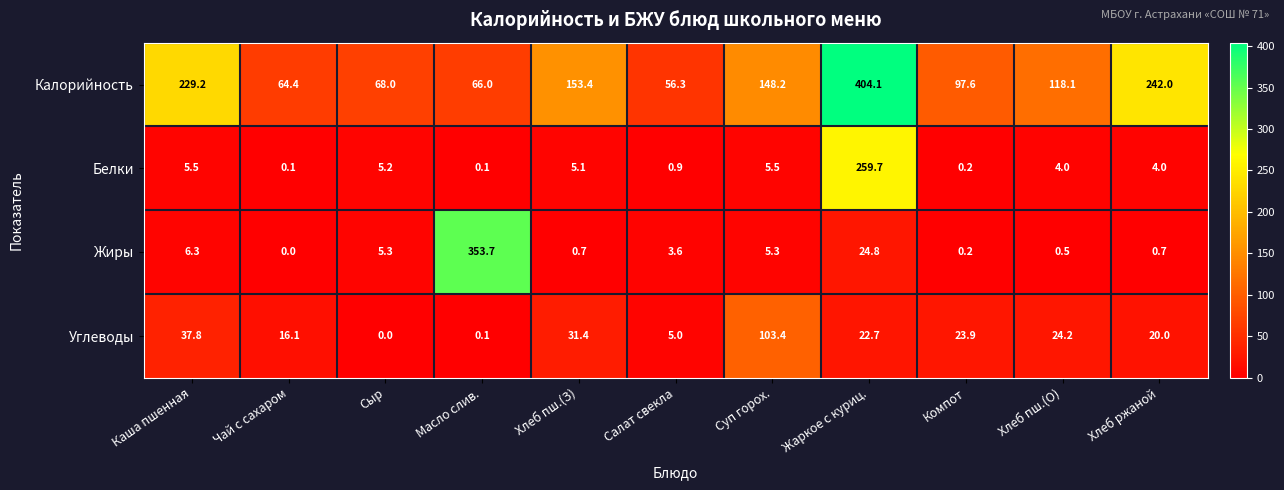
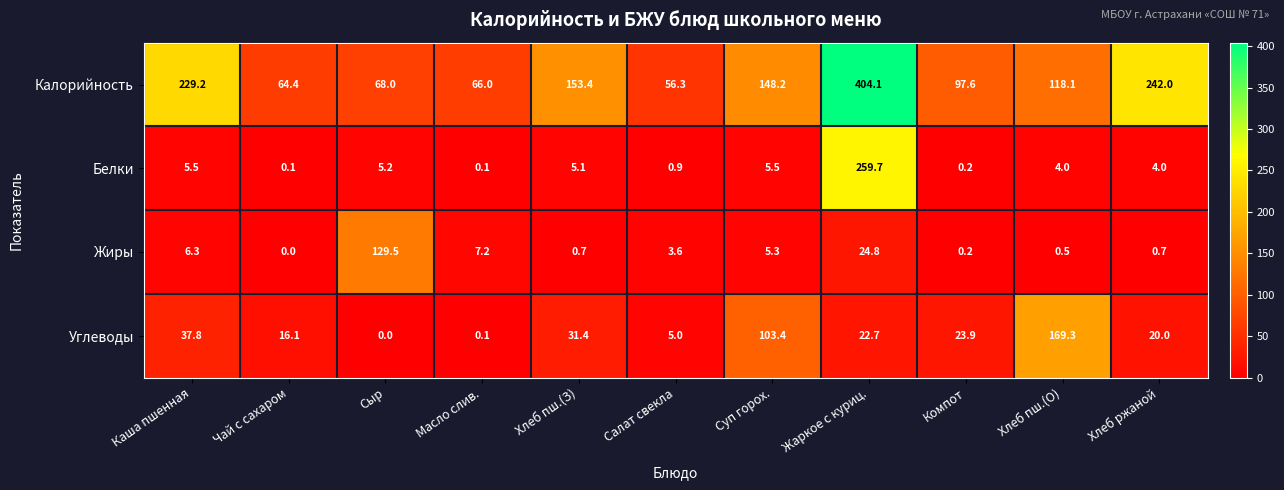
Жиры, Сыр: 5.3 -> 129.5
Жиры, Масло слив.: 353.7 -> 7.2
Углеводы, Хлеб пш.(О): 24.2 -> 169.3
